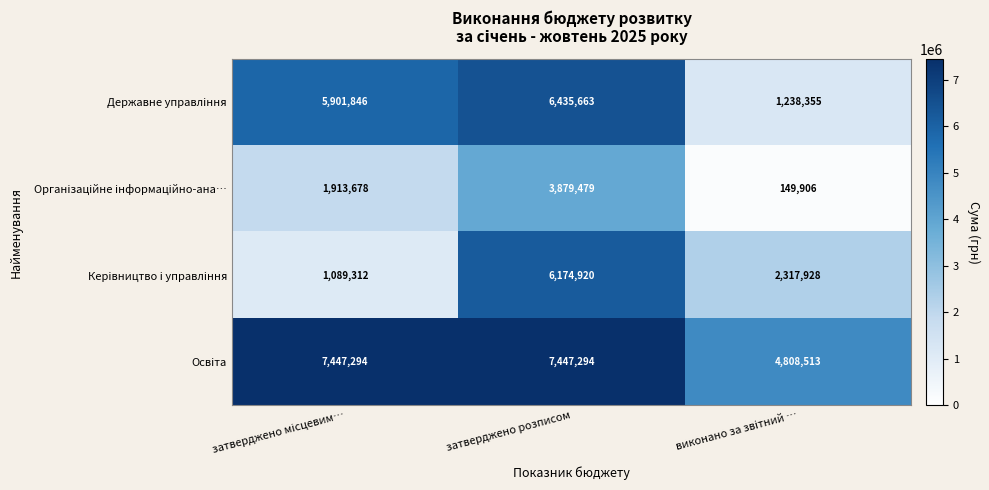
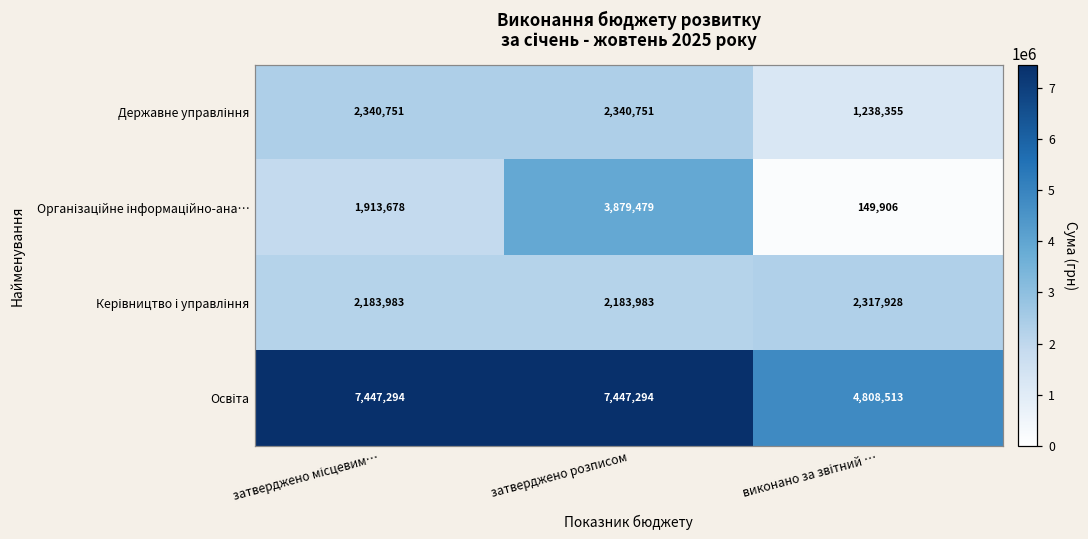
Державне управління, затверджено місцевим…: 5,901,846 -> 2,340,751
Державне управління, затверджено розписом: 6,435,663 -> 2,340,751
Керівництво і управління, затверджено місцевим…: 1,089,312 -> 2,183,983
Керівництво і управління, затверджено розписом: 6,174,920 -> 2,183,983
